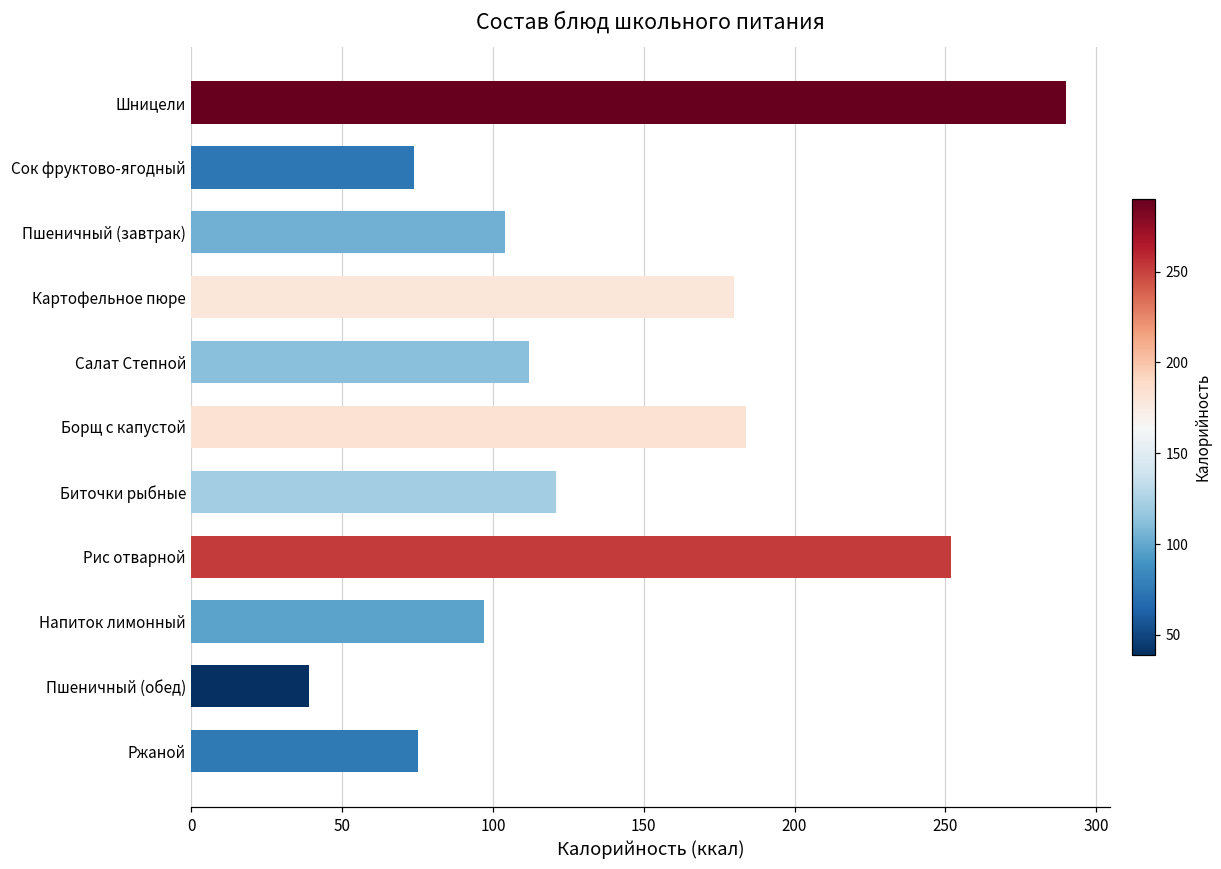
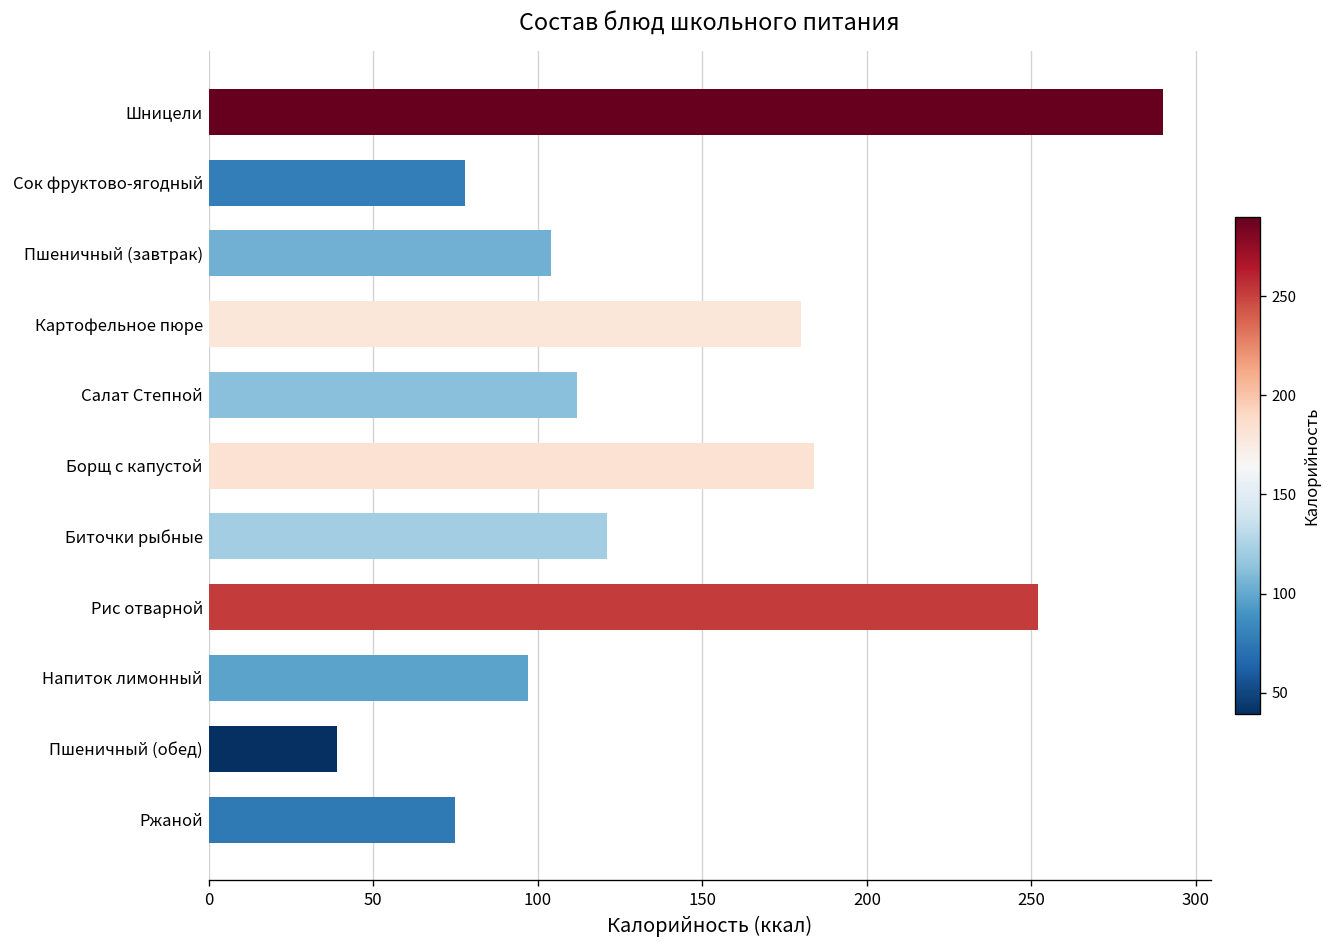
Сок фруктово-ягодный: 74 -> 78
